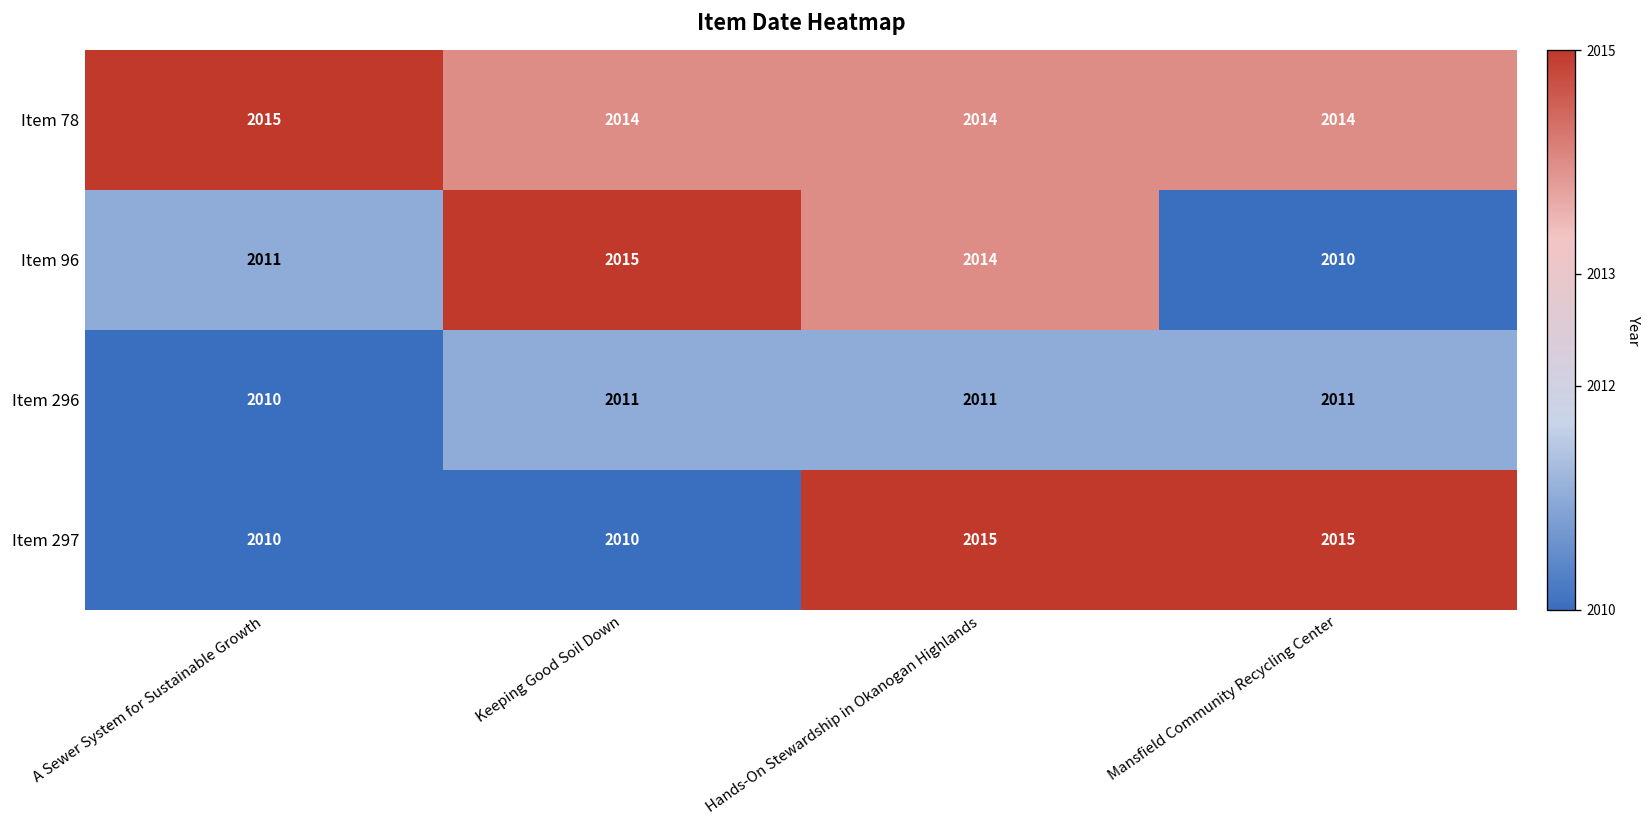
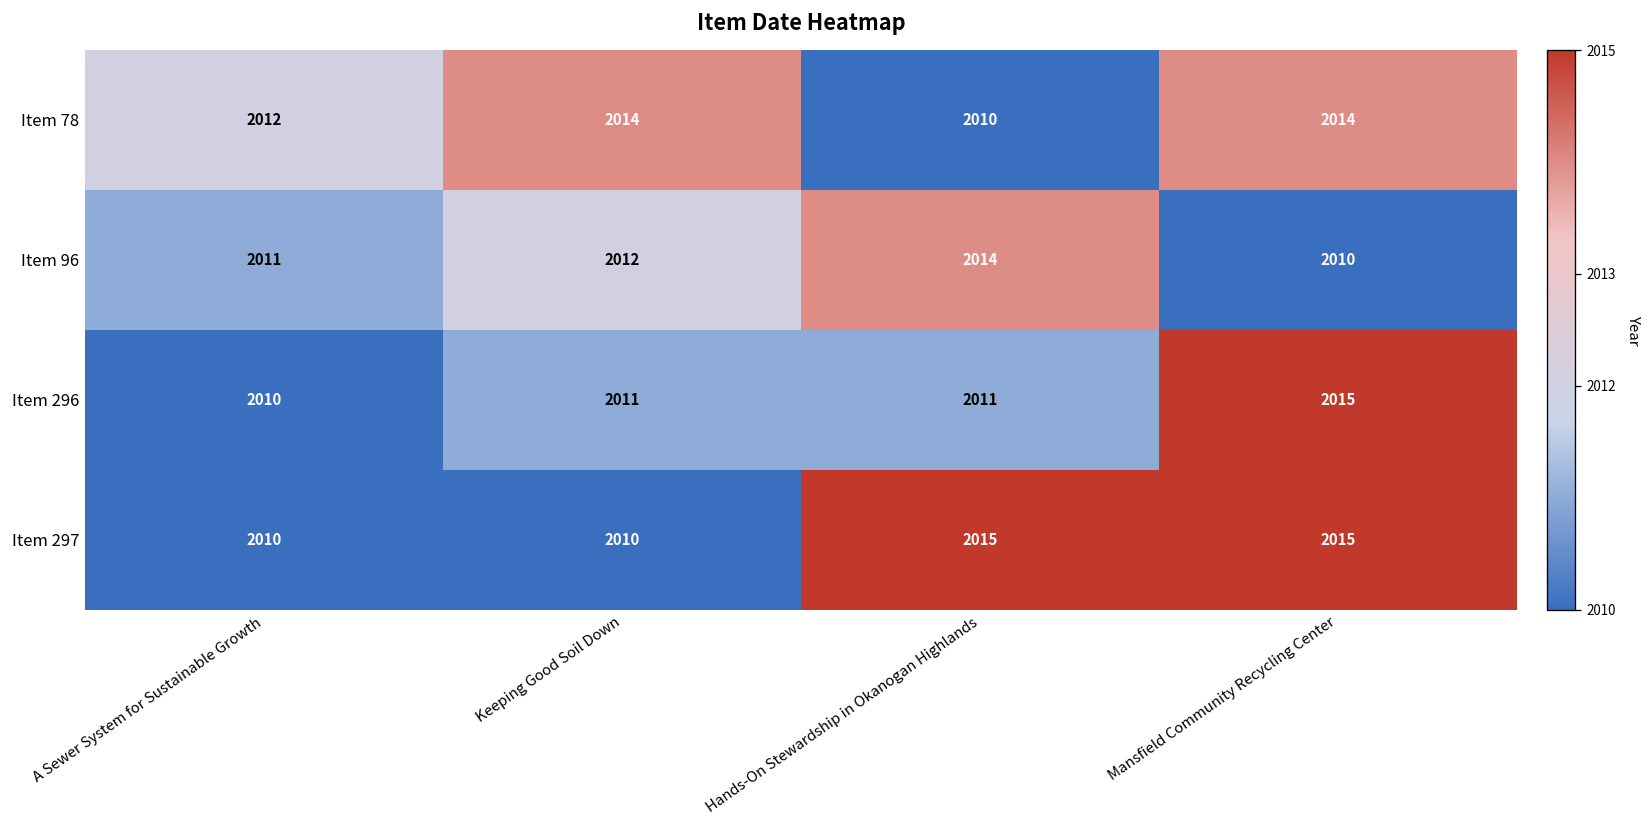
Item 78, A Sewer System for Sustainable Growth: 2015 -> 2012
Item 78, Hands-On Stewardship in Okanogan Highlands: 2014 -> 2010
Item 96, Keeping Good Soil Down: 2015 -> 2012
Item 296, Mansfield Community Recycling Center: 2011 -> 2015
